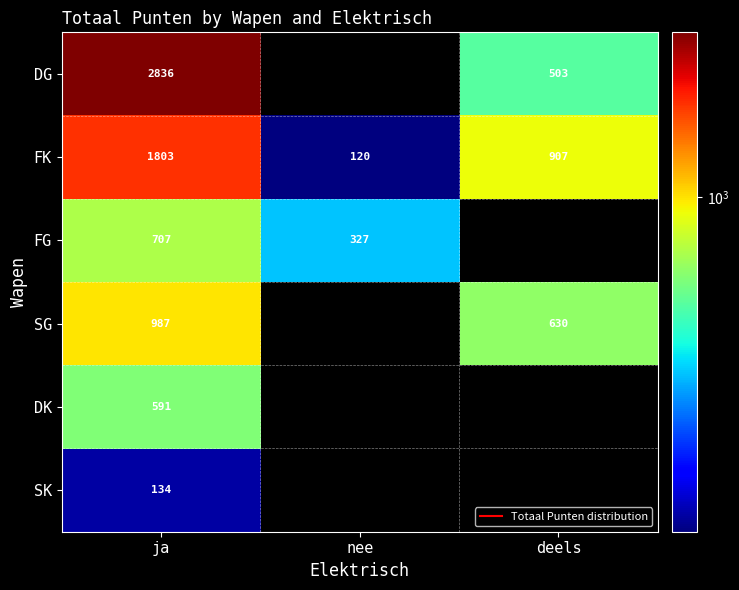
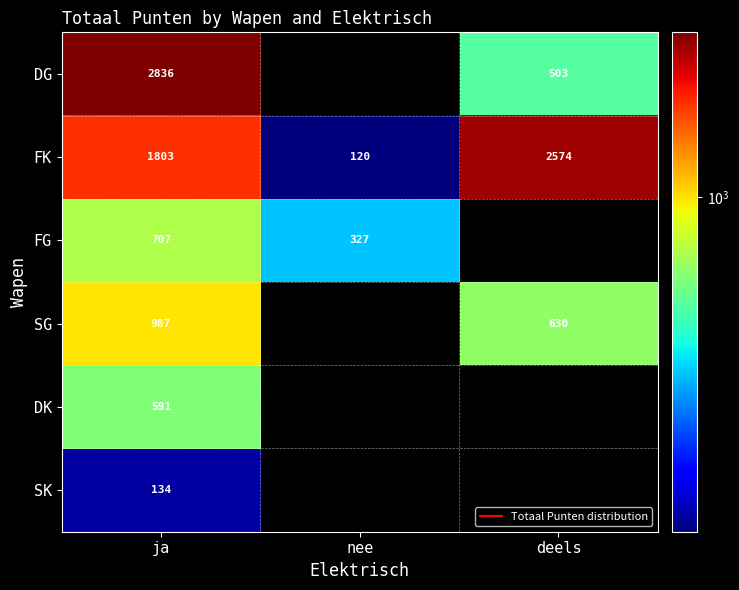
FK, deels: 907 -> 2574
